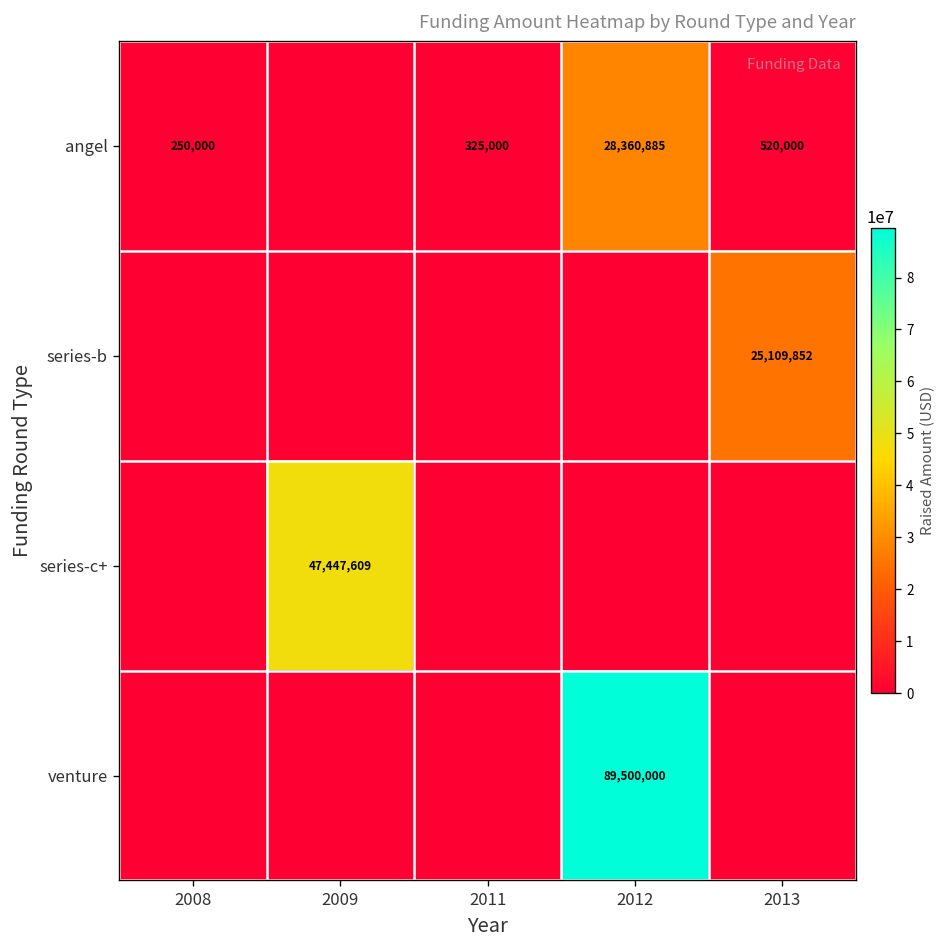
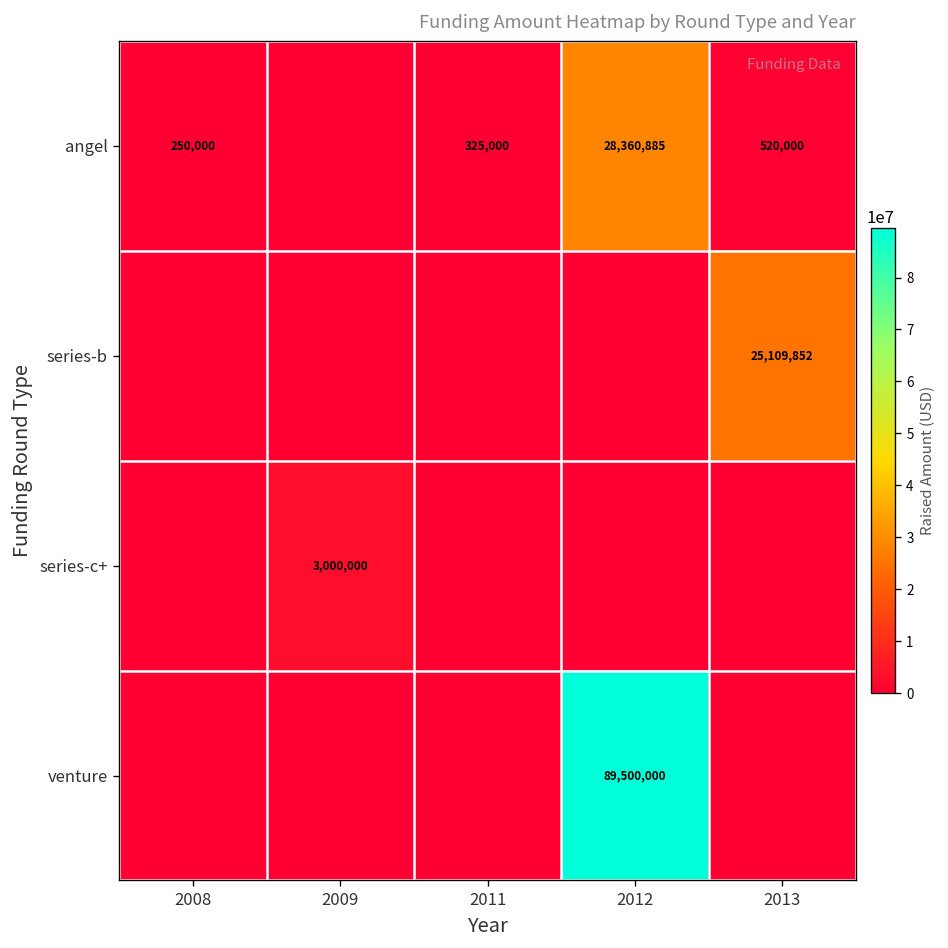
series-c+, 2009: 47,447,609 -> 3,000,000
